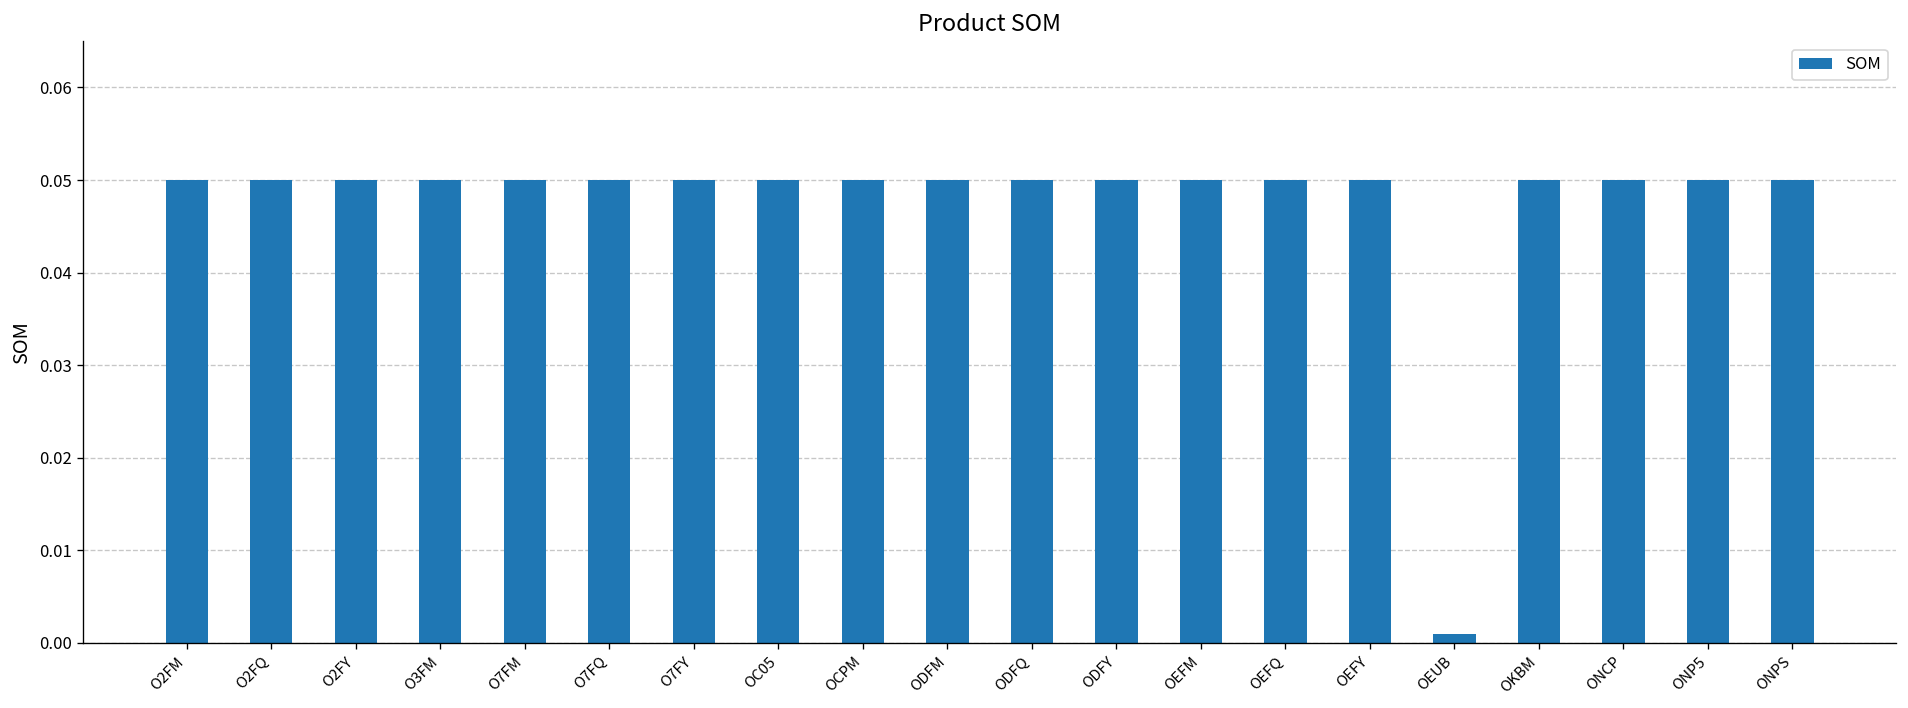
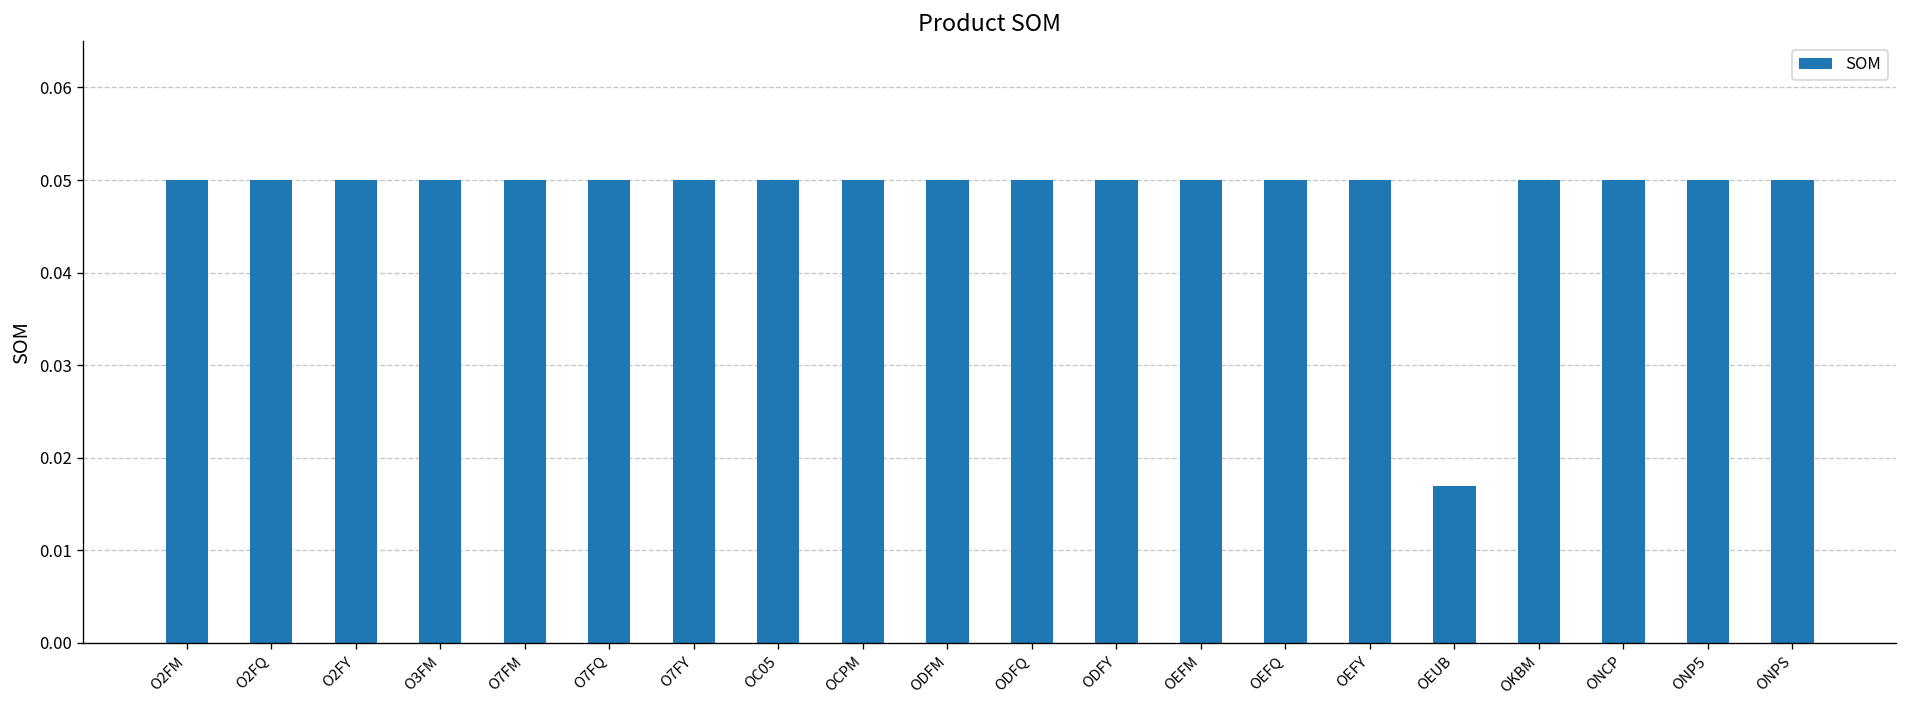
OEUB: 0.001 -> 0.017
